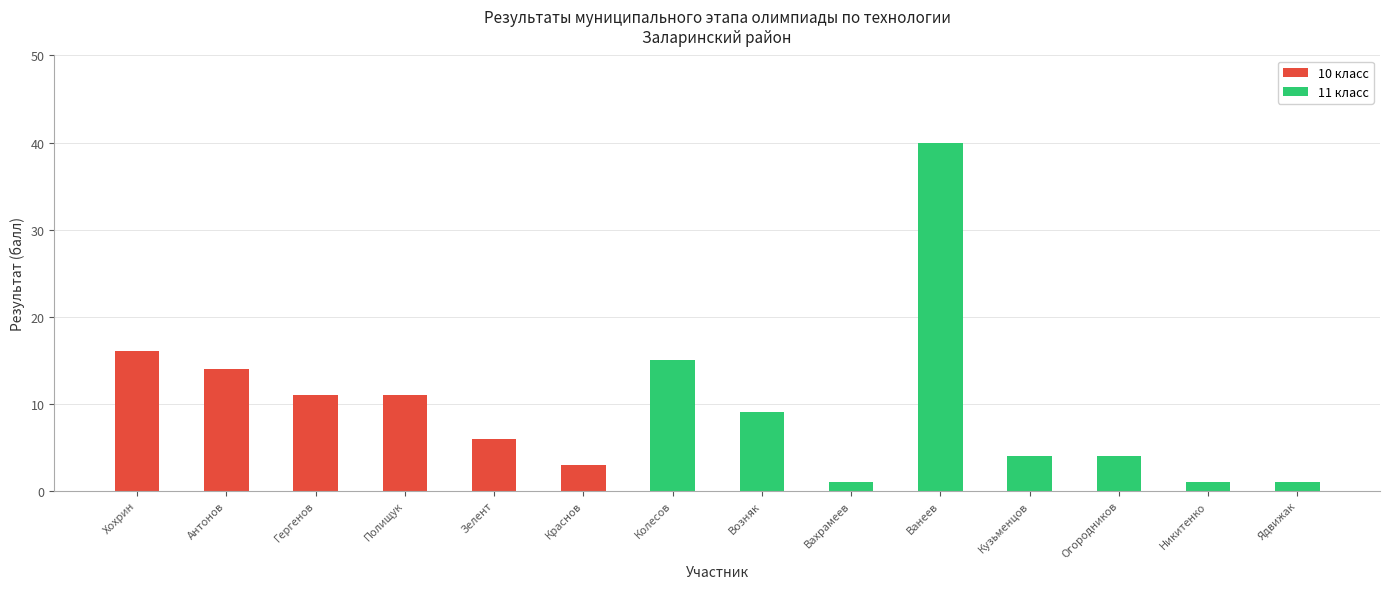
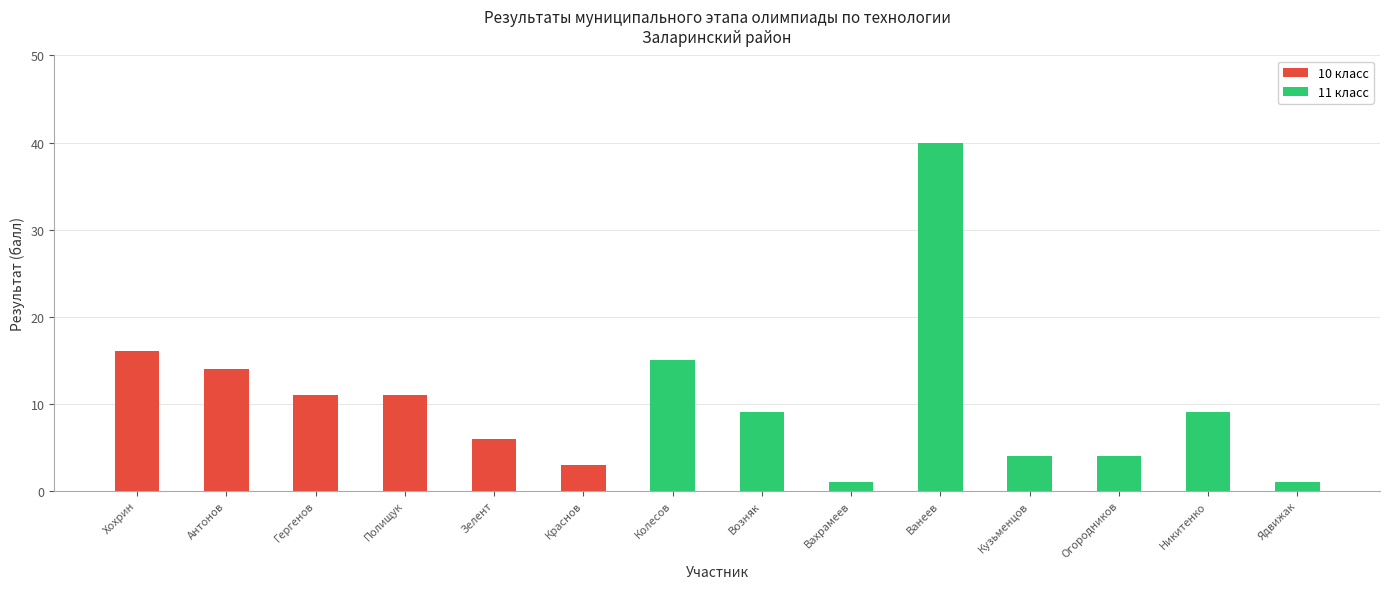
11 класс, Никитенко: 1 -> 9
